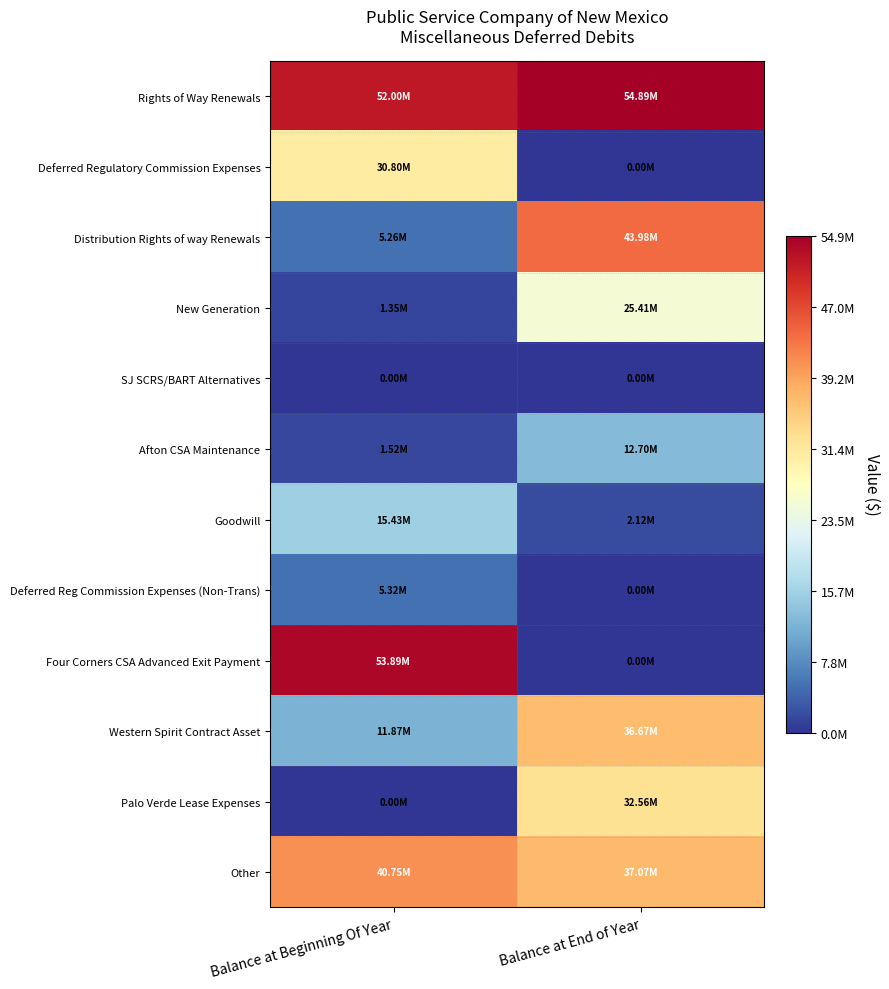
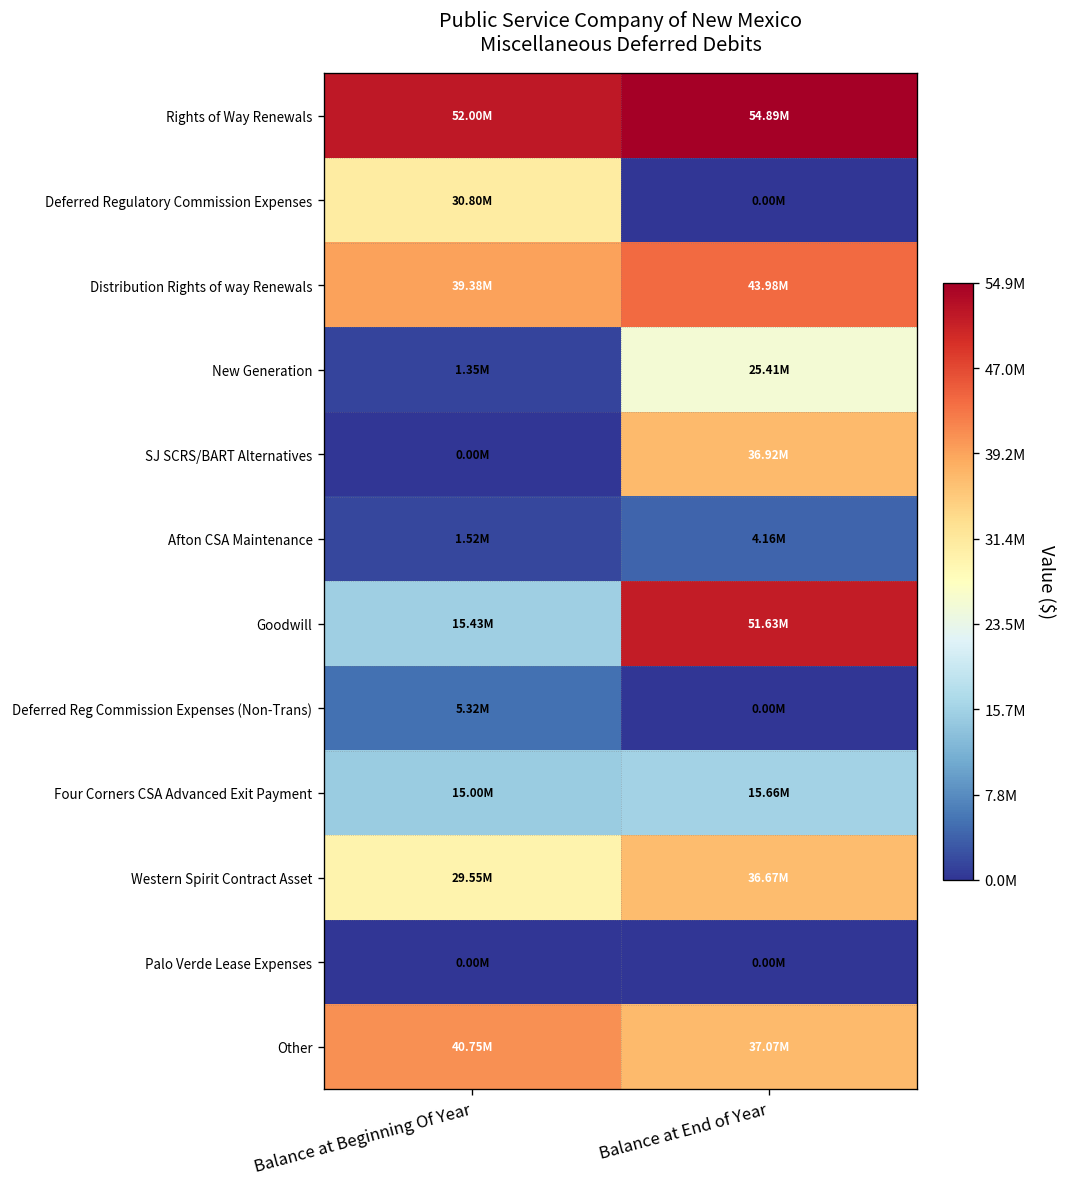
Distribution Rights of way Renewals, Balance at Beginning Of Year: 5.26M -> 39.38M
SJ SCRS/BART Alternatives, Balance at End of Year: 0.00M -> 36.92M
Afton CSA Maintenance, Balance at End of Year: 12.70M -> 4.16M
Goodwill, Balance at End of Year: 2.12M -> 51.63M
Four Corners CSA Advanced Exit Payment, Balance at Beginning Of Year: 53.89M -> 15.00M
Four Corners CSA Advanced Exit Payment, Balance at End of Year: 0.00M -> 15.66M
Western Spirit Contract Asset, Balance at Beginning Of Year: 11.87M -> 29.55M
Palo Verde Lease Expenses, Balance at End of Year: 32.56M -> 0.00M
